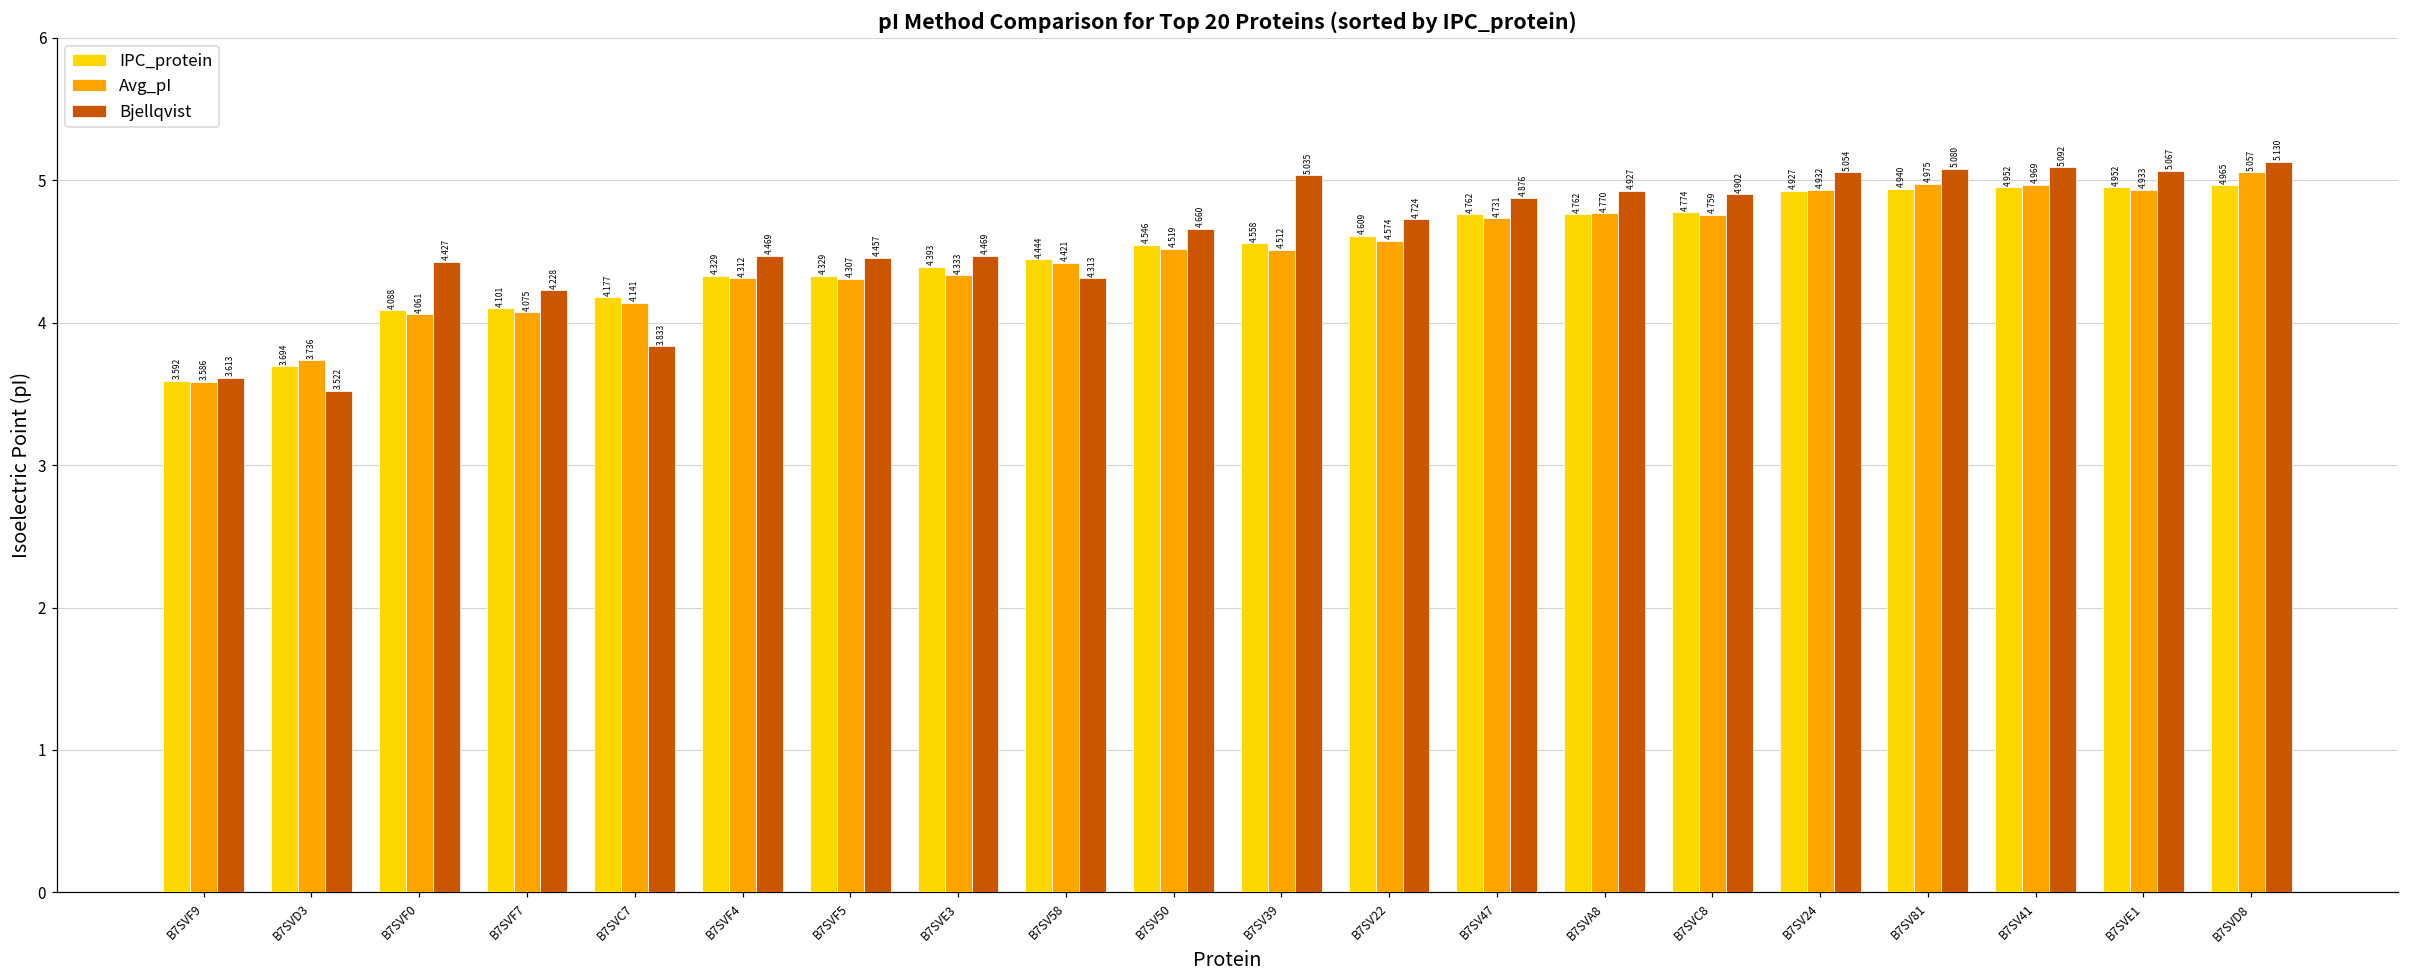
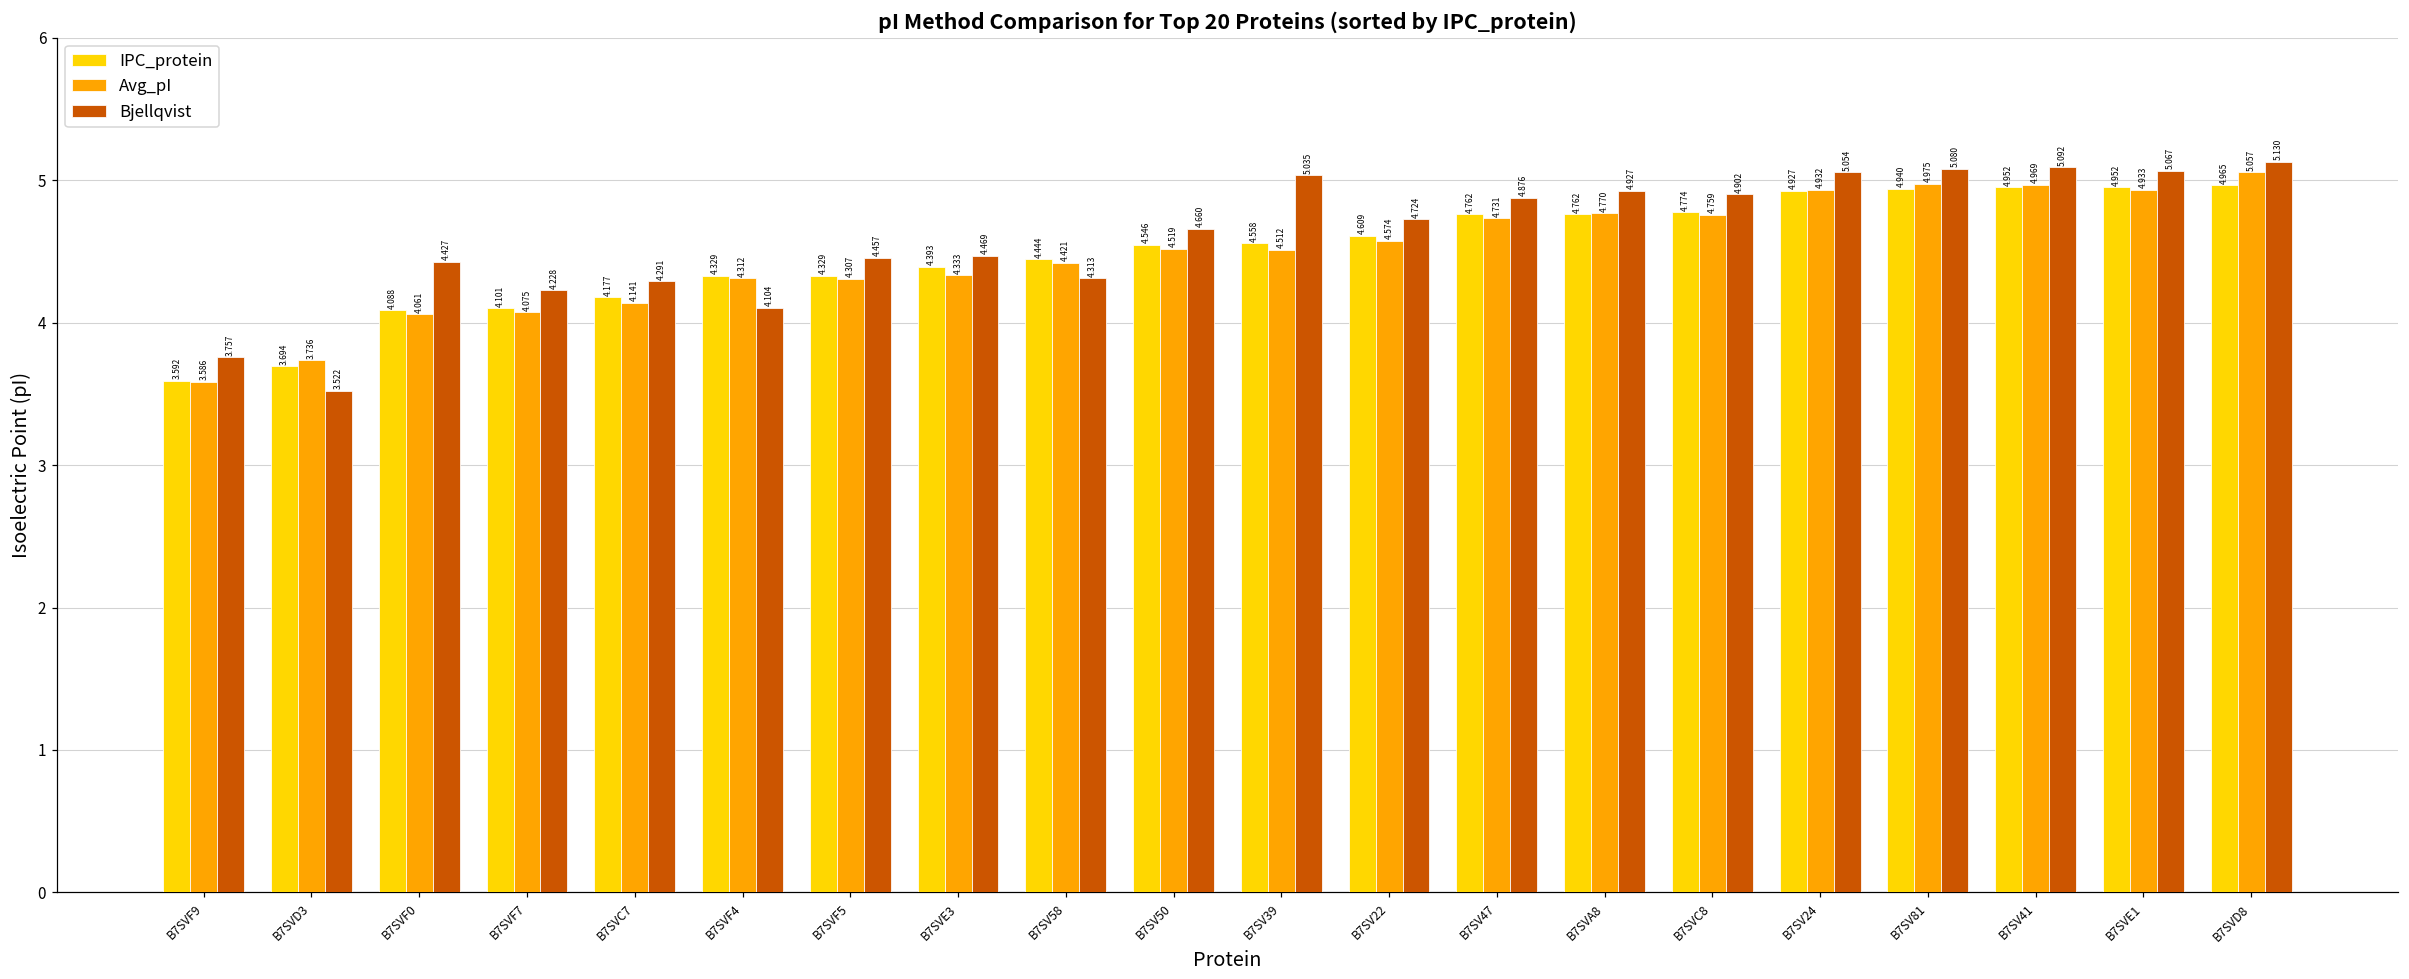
Bjellqvist, B7SVF9: 3.613 -> 3.757
Bjellqvist, B7SVC7: 3.833 -> 4.291
Bjellqvist, B7SVF4: 4.469 -> 4.104
